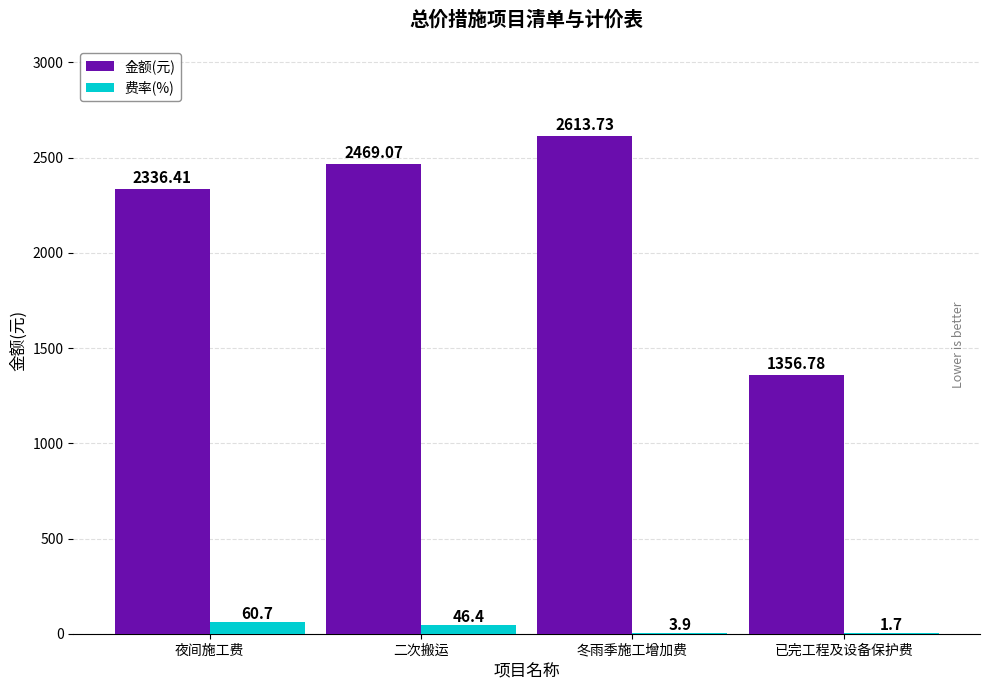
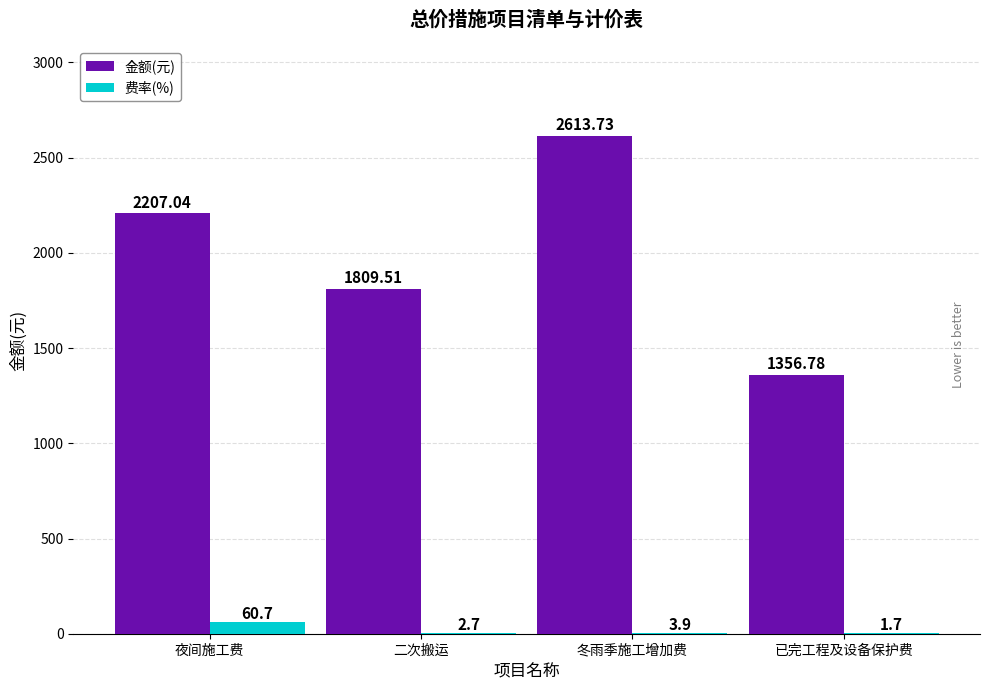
金额(元), 夜间施工费: 2336.41 -> 2207.04
金额(元), 二次搬运: 2469.07 -> 1809.51
费率(%), 二次搬运: 46.4 -> 2.7
